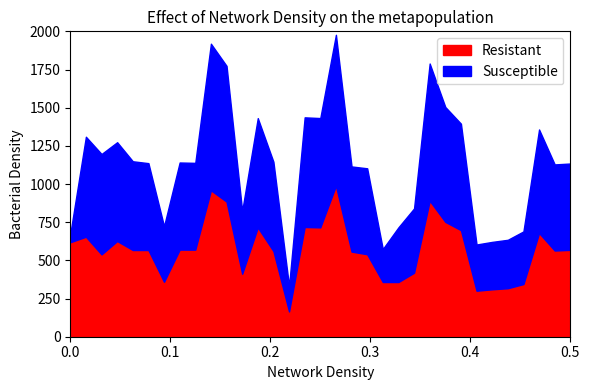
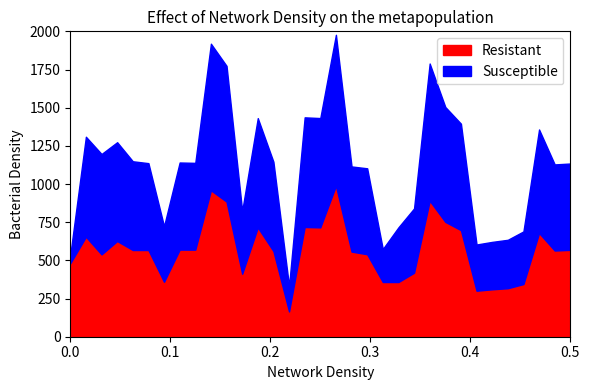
Resistant, 0.0: 620 -> 480
